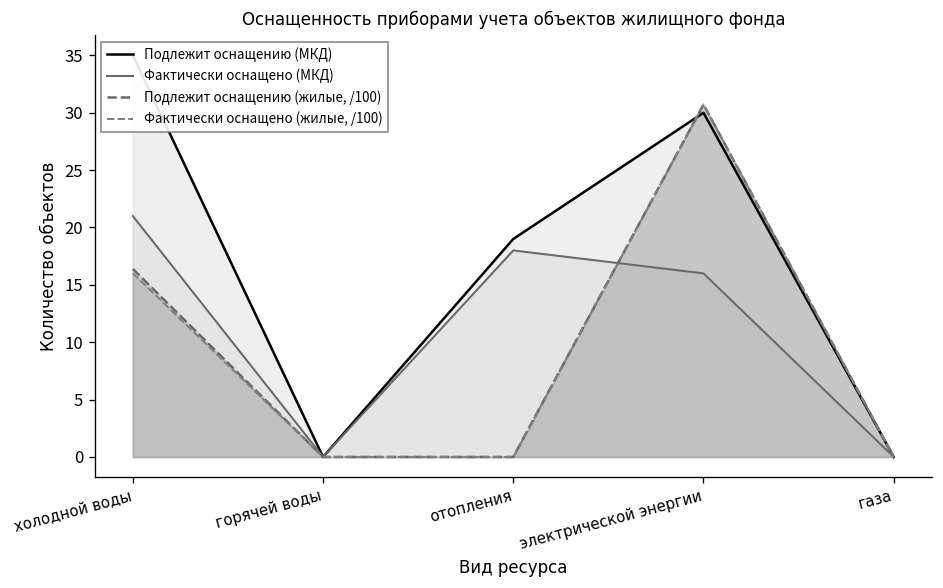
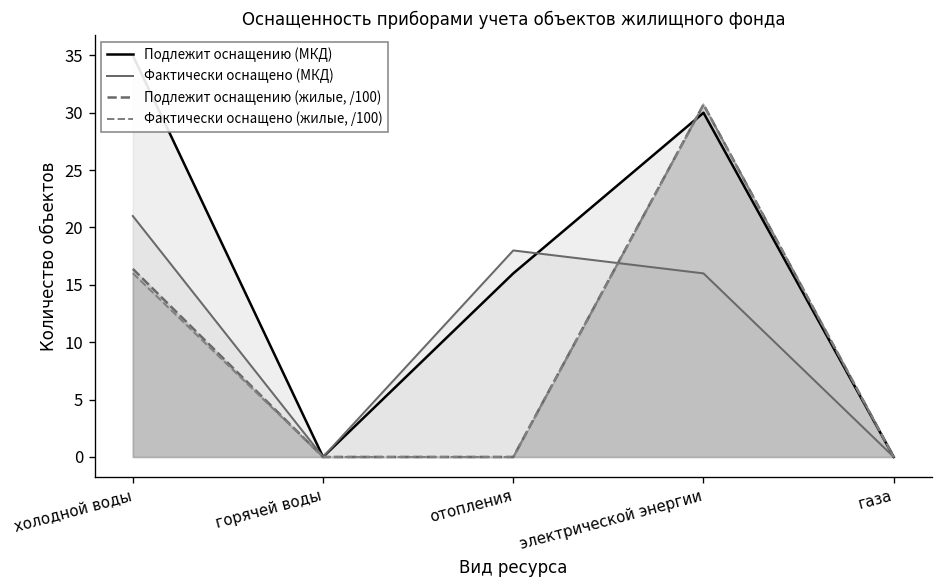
Подлежит оснащению (МКД), отопления: 19 -> 16
